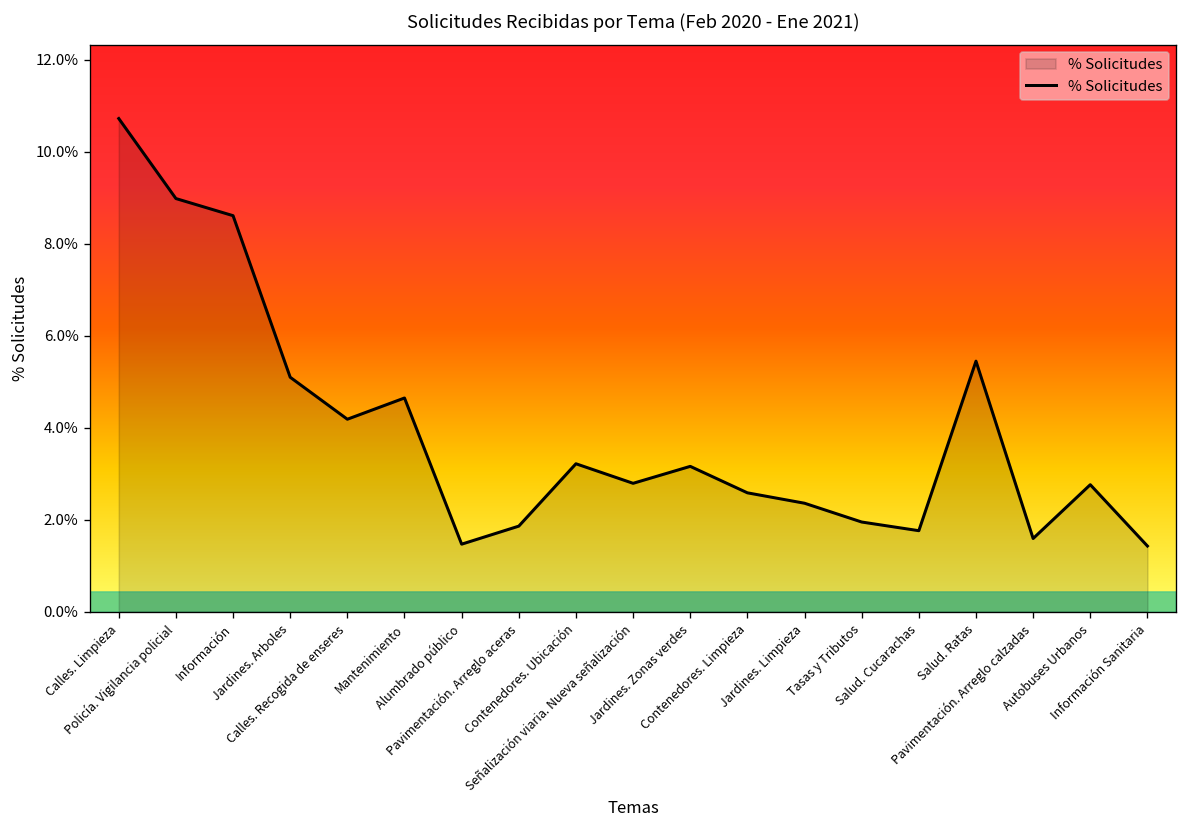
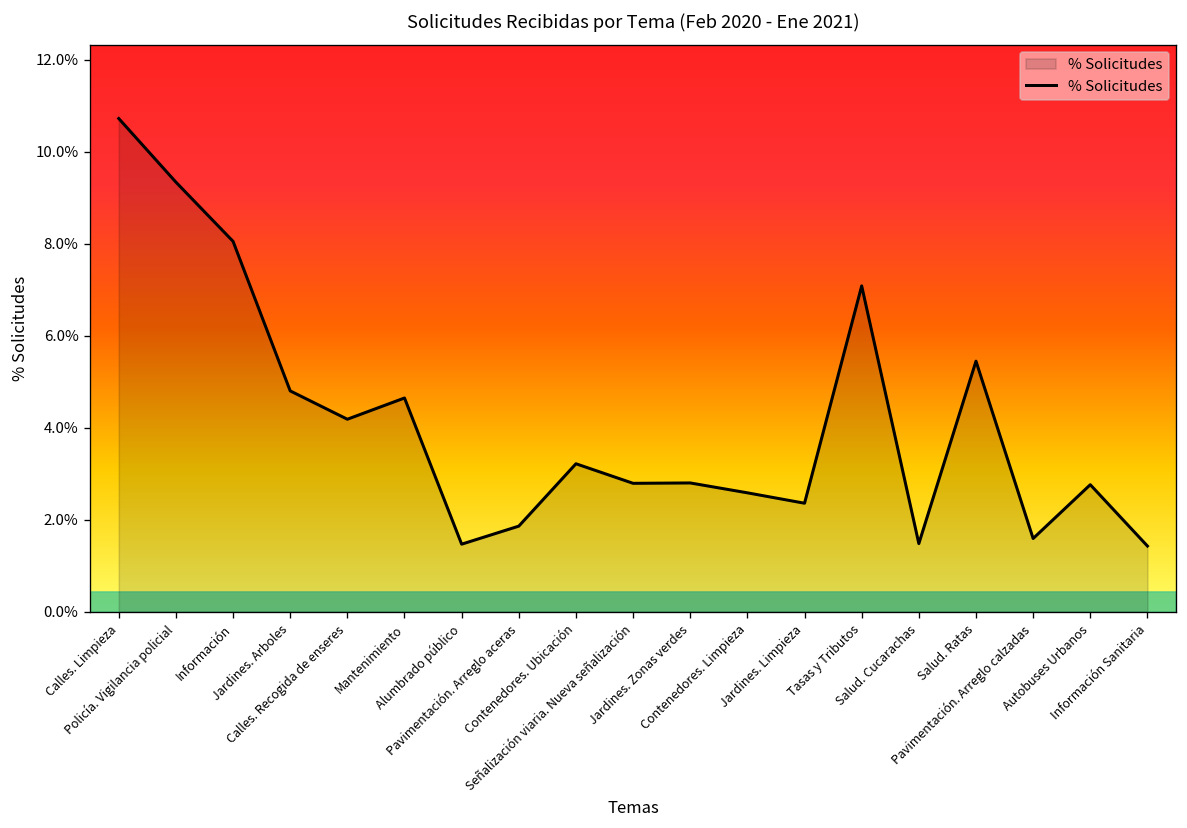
Policía. Vigilancia policial: 9.0% -> 9.3%
Información: 8.6% -> 8.1%
Jardines. Arboles: 5.1% -> 4.8%
Jardines. Zonas verdes: 3.2% -> 2.8%
Tasas y Tributos: 2.0% -> 7.1%
Salud. Cucarachas: 1.8% -> 1.5%
